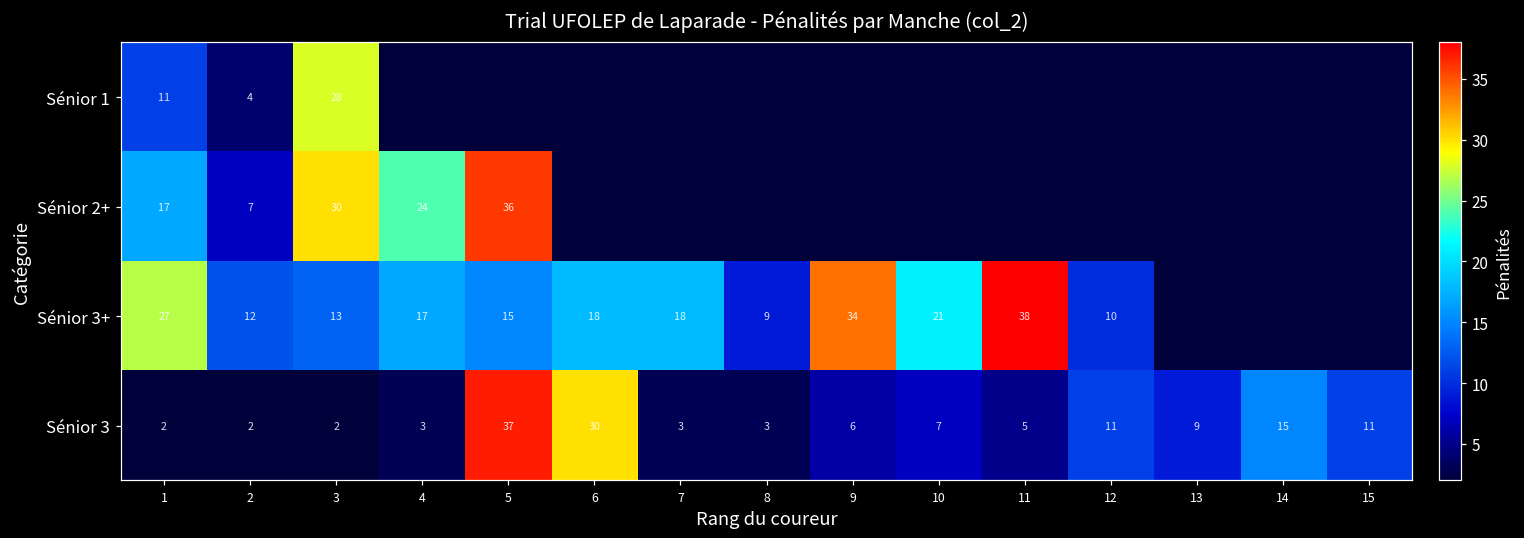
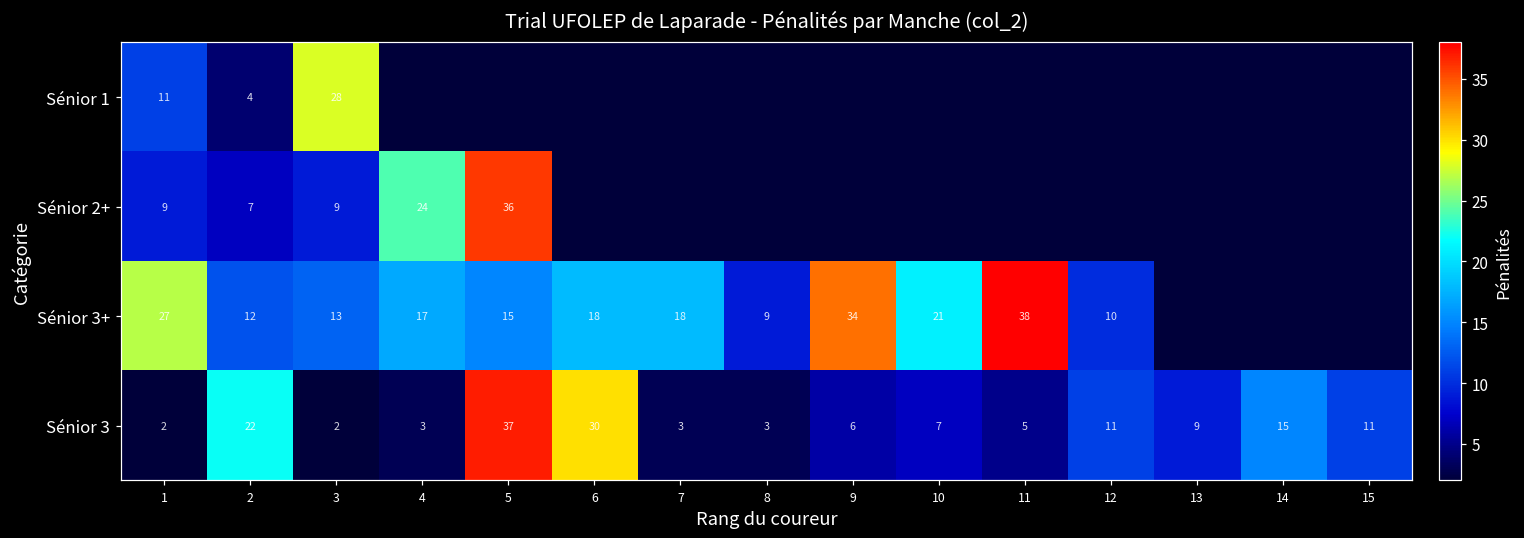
Sénior 2+, 1: 17 -> 9
Sénior 2+, 3: 30 -> 9
Sénior 3, 2: 2 -> 22
